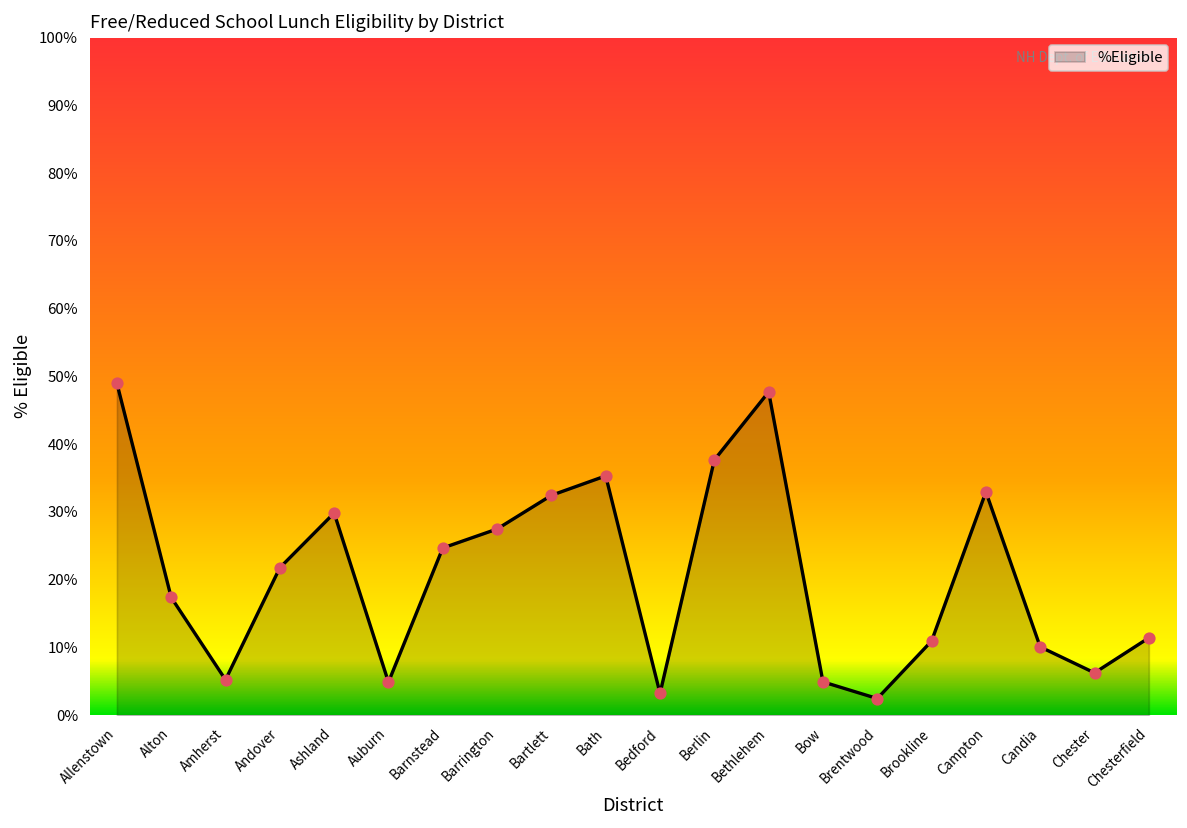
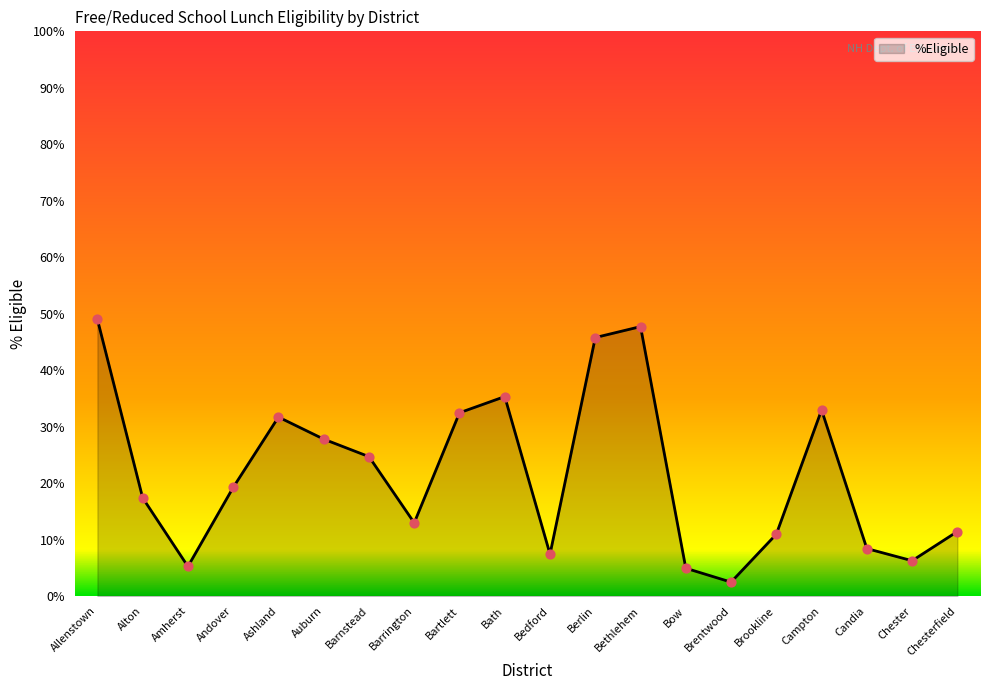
Andover: 22% -> 19%
Ashland: 30% -> 32%
Auburn: 5% -> 28%
Barrington: 27% -> 13%
Bedford: 3% -> 7%
Berlin: 38% -> 46%
Candia: 10% -> 8%
